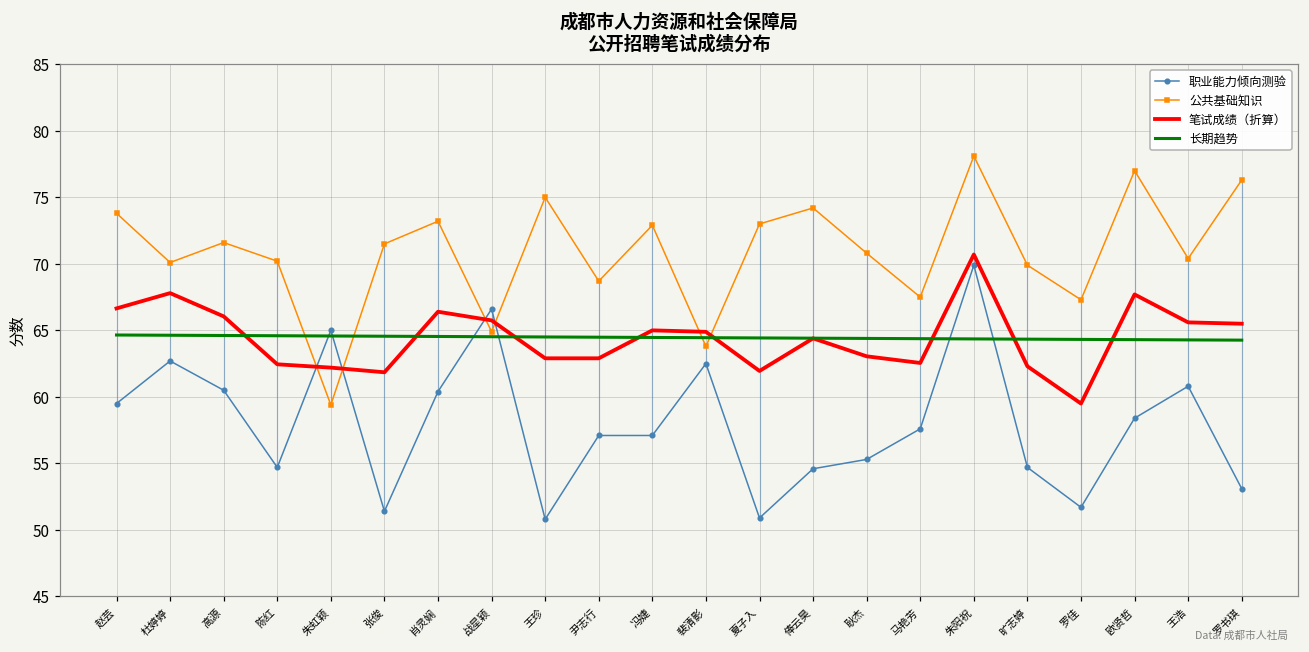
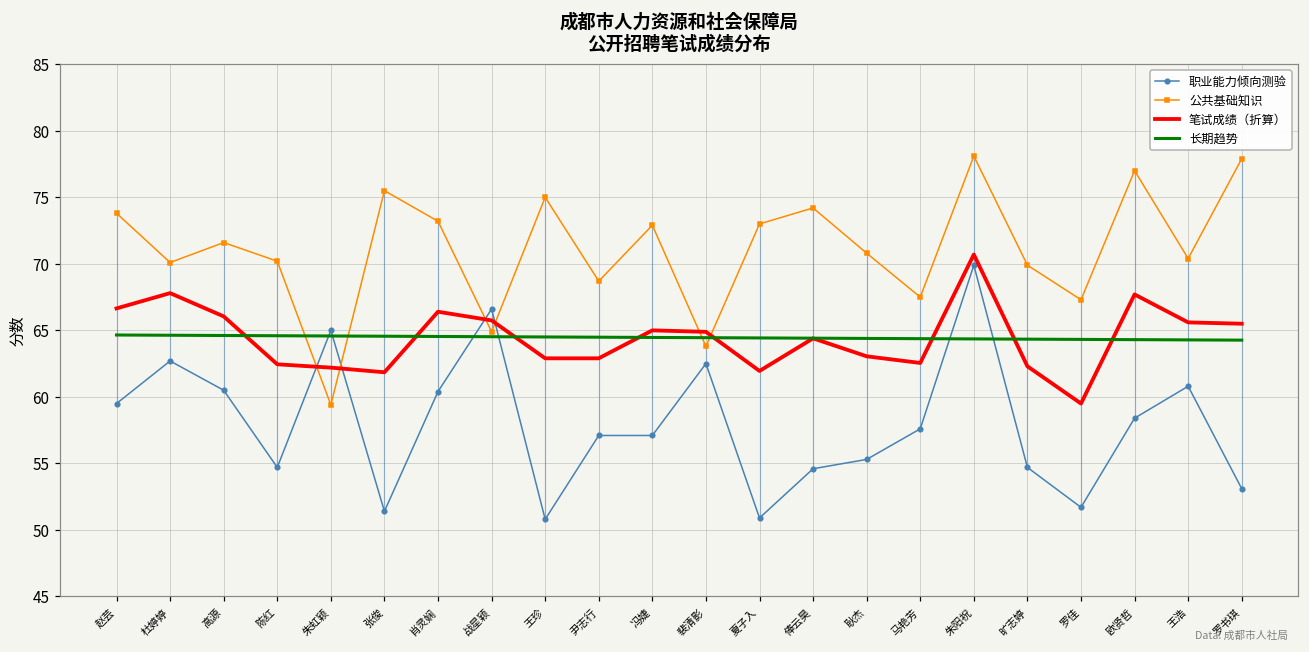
公共基础知识, 张俊: 71.5 -> 75.5
公共基础知识, 罗书琪: 76.3 -> 77.9
